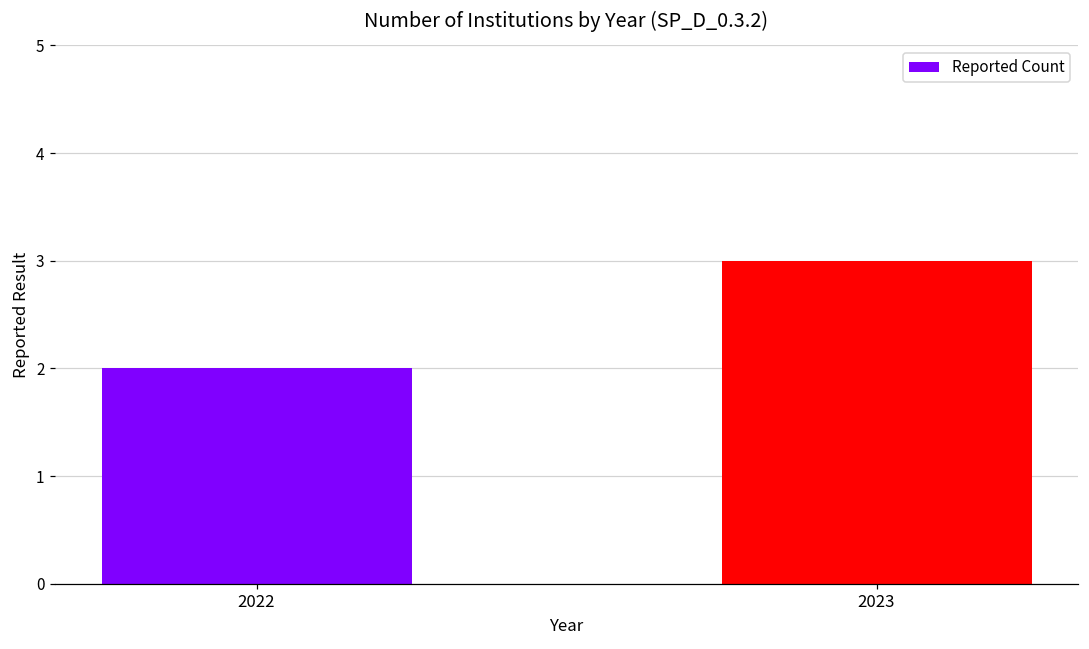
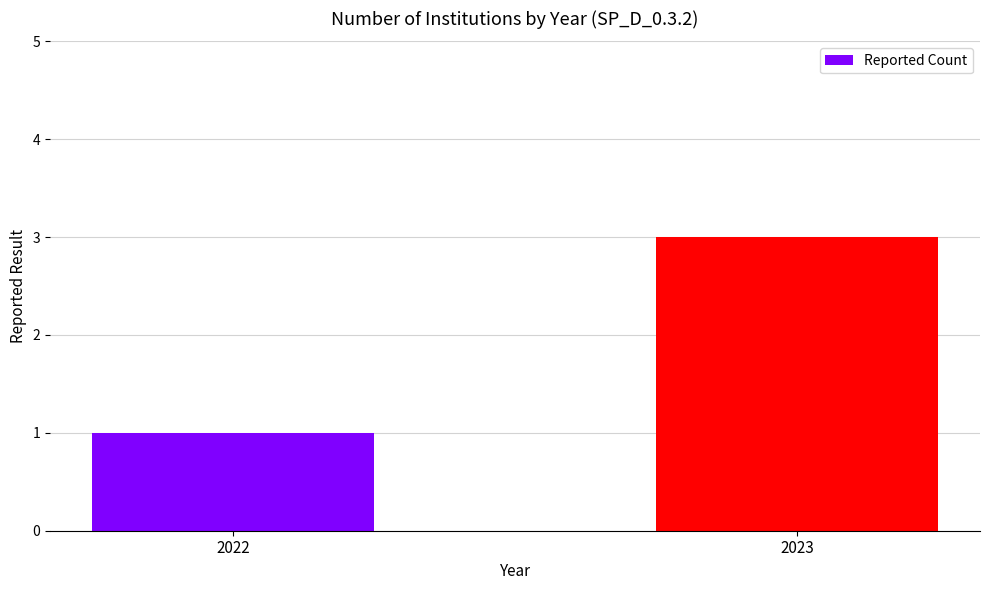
2022: 2 -> 1
